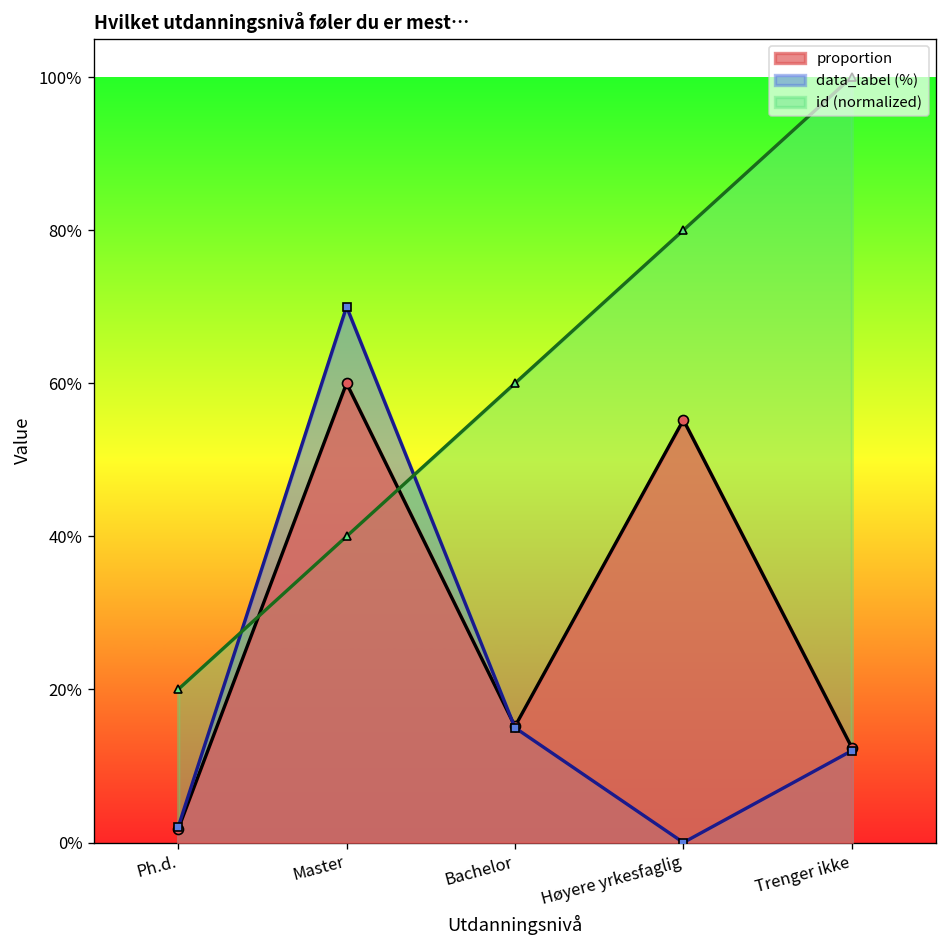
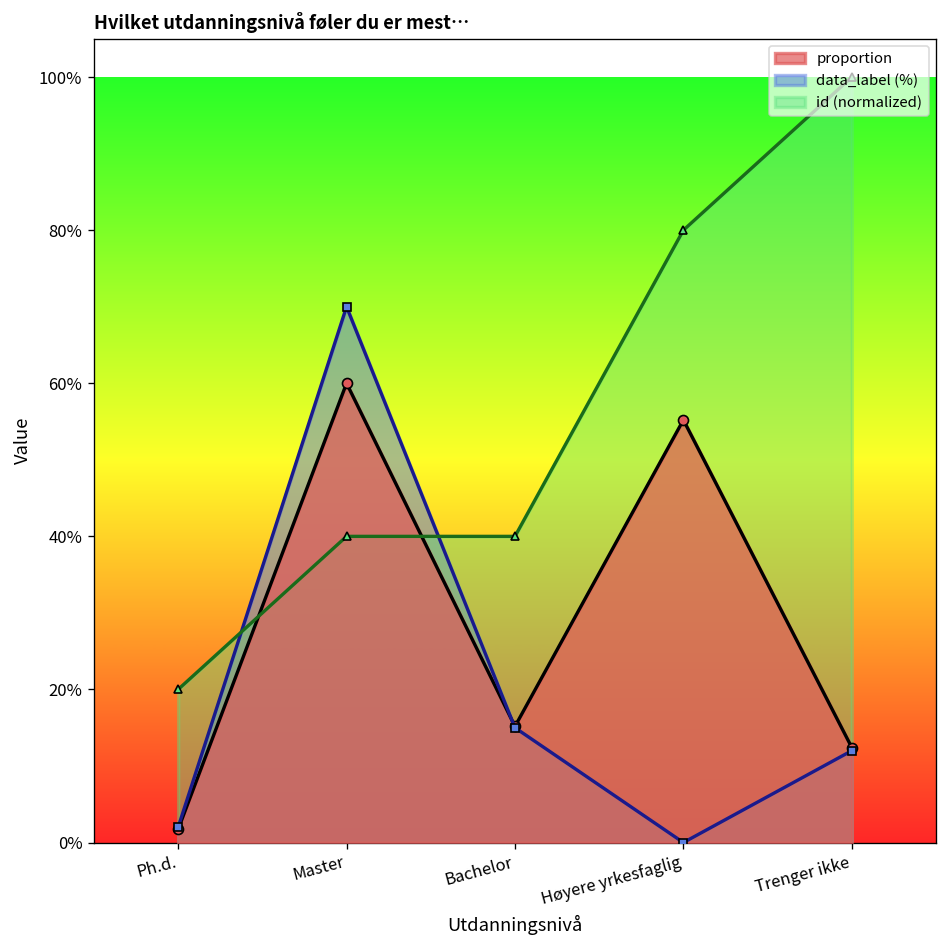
id (normalized), Bachelor: 60% -> 40%
